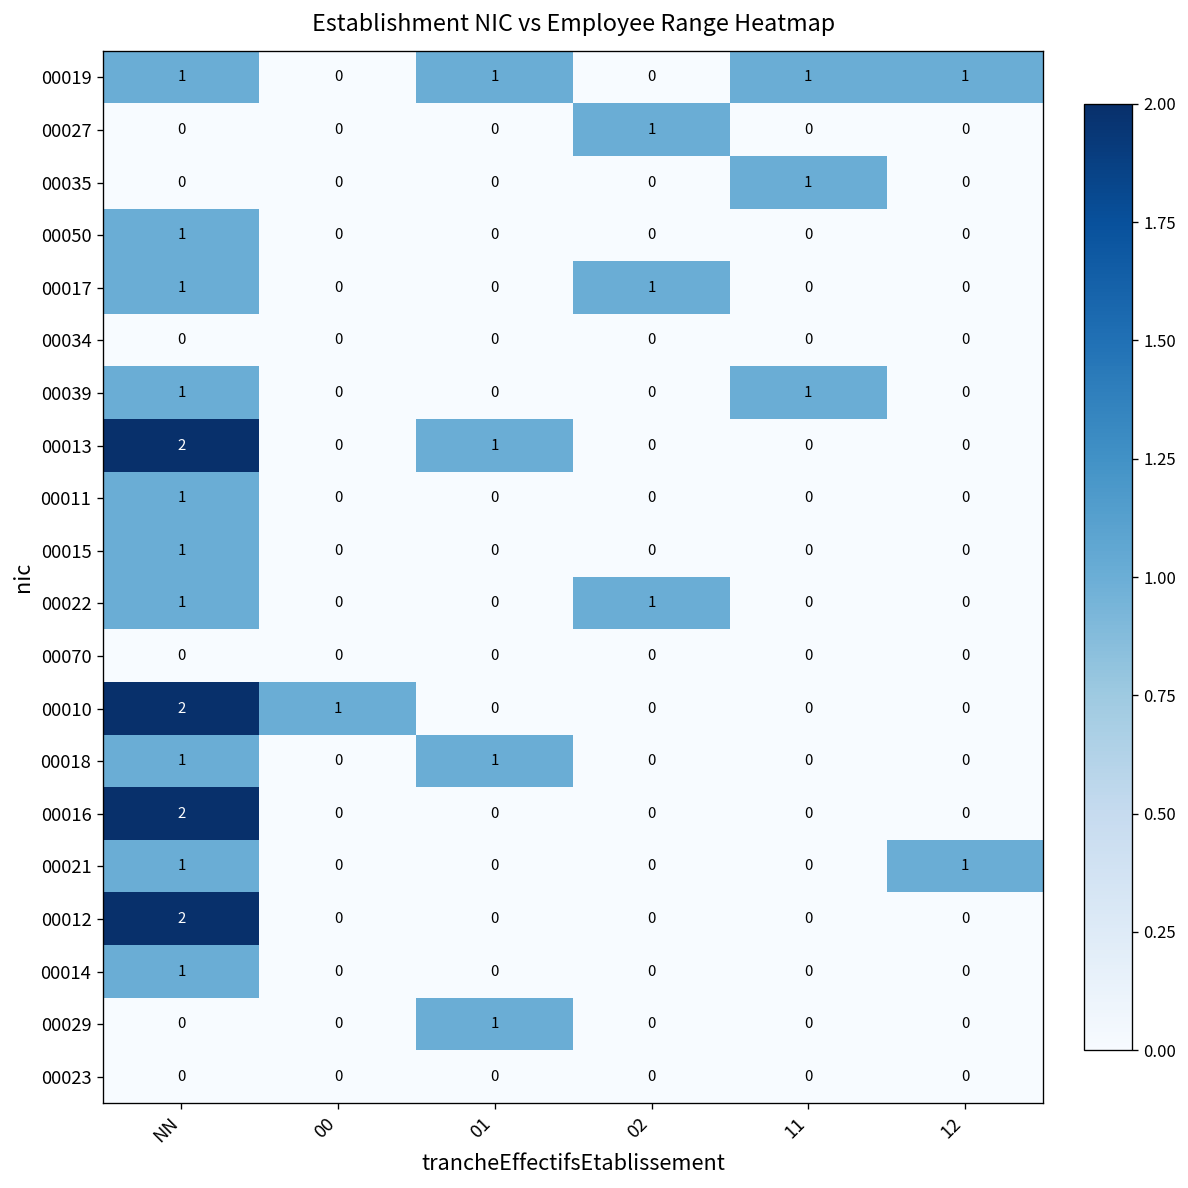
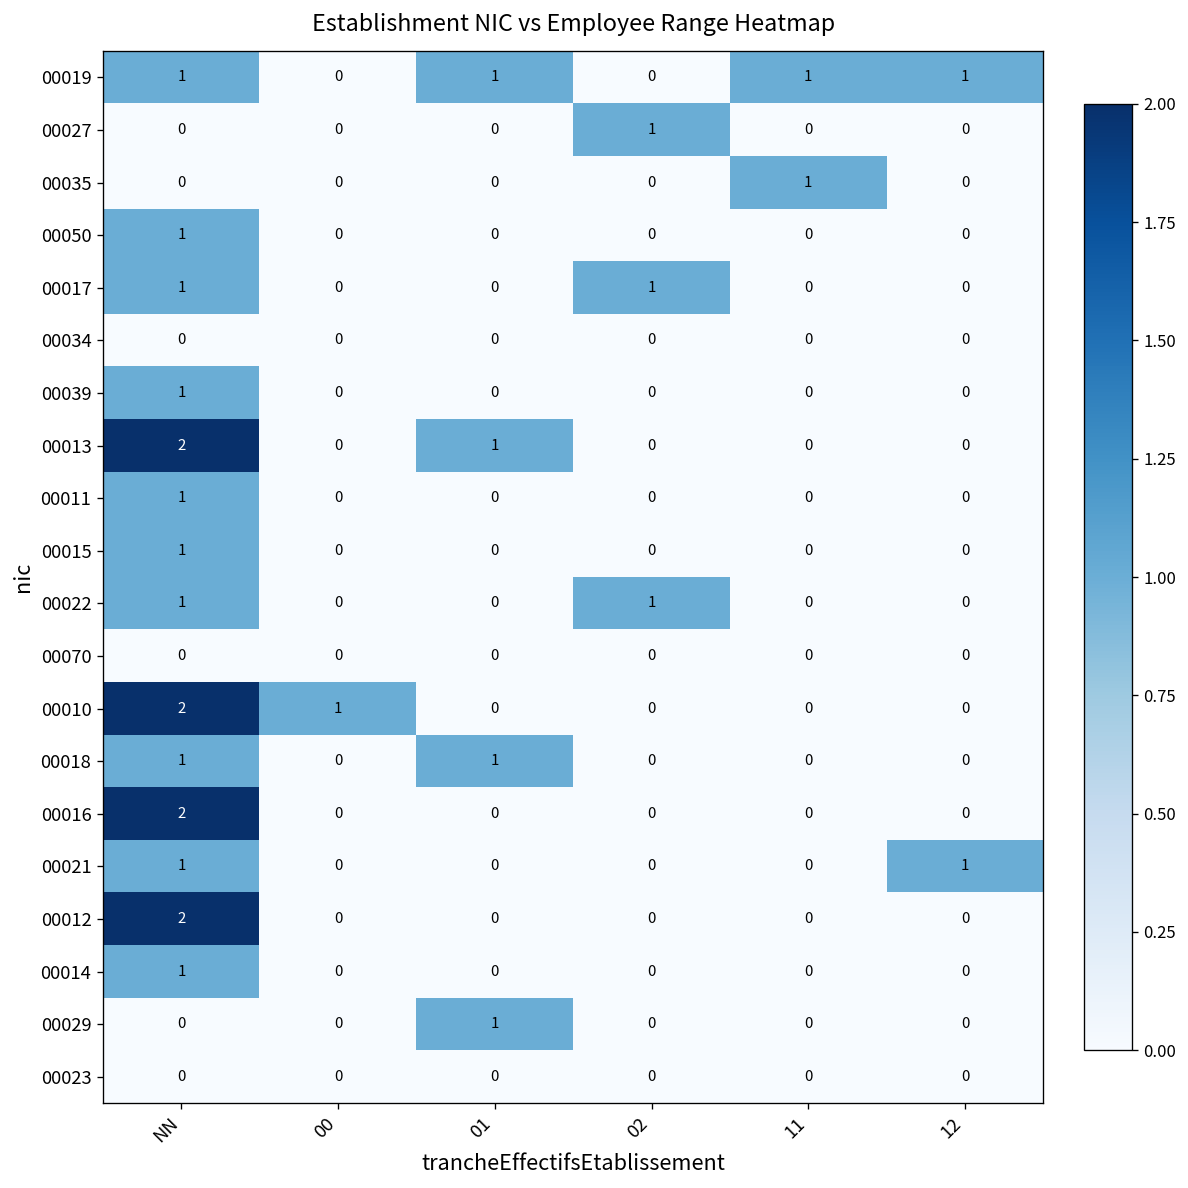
00039, 11: 1 -> 0
